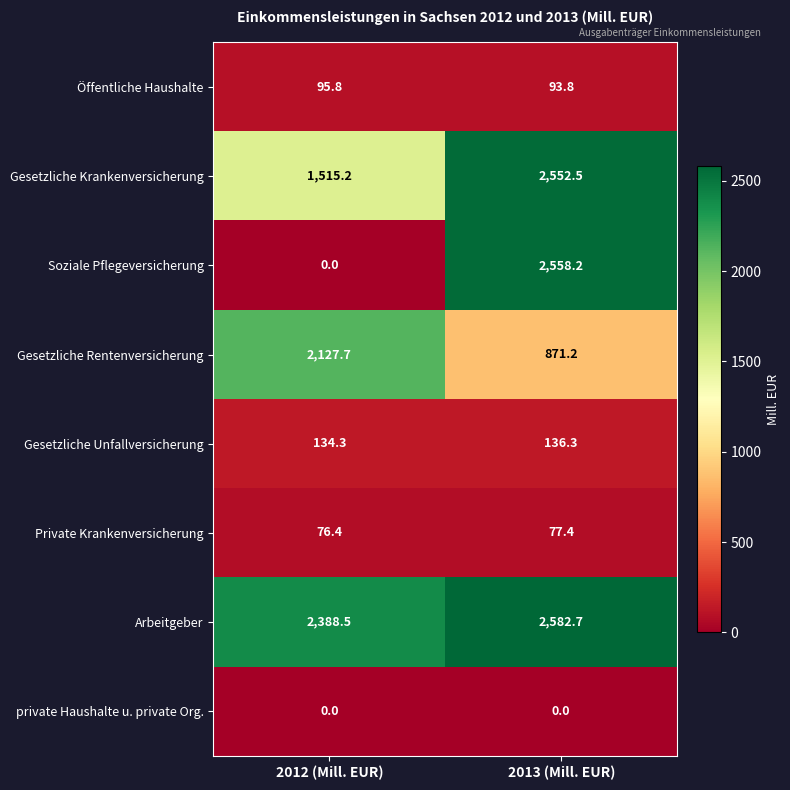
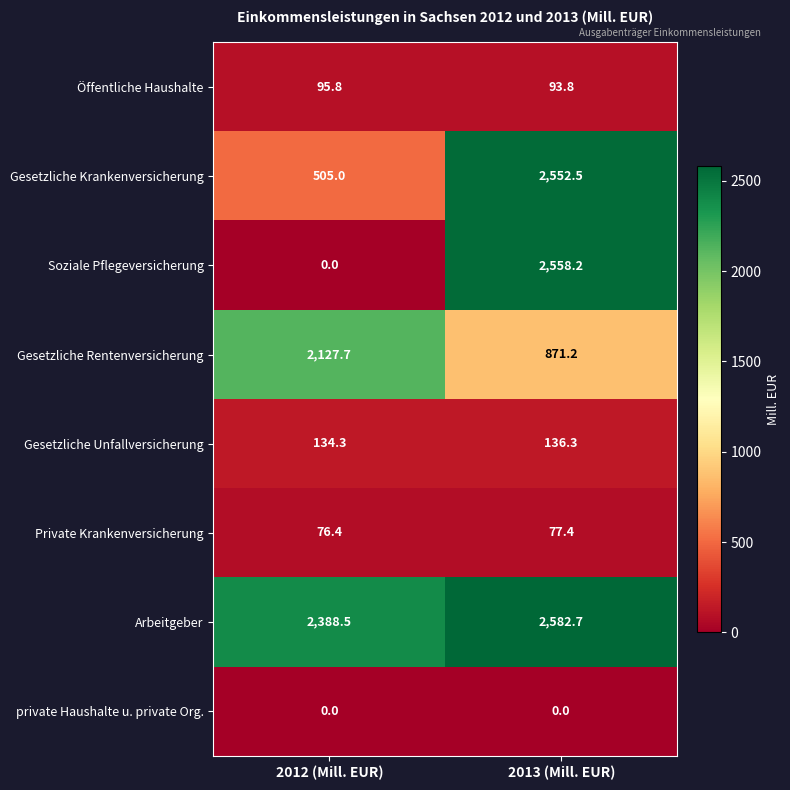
Gesetzliche Krankenversicherung, 2012 (Mill. EUR): 1,515.2 -> 505.0
